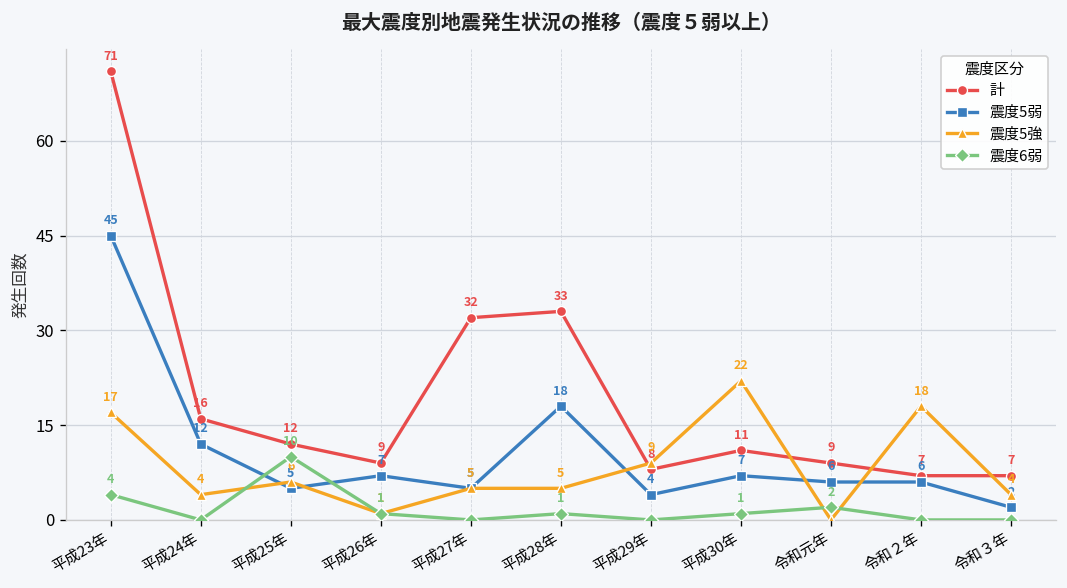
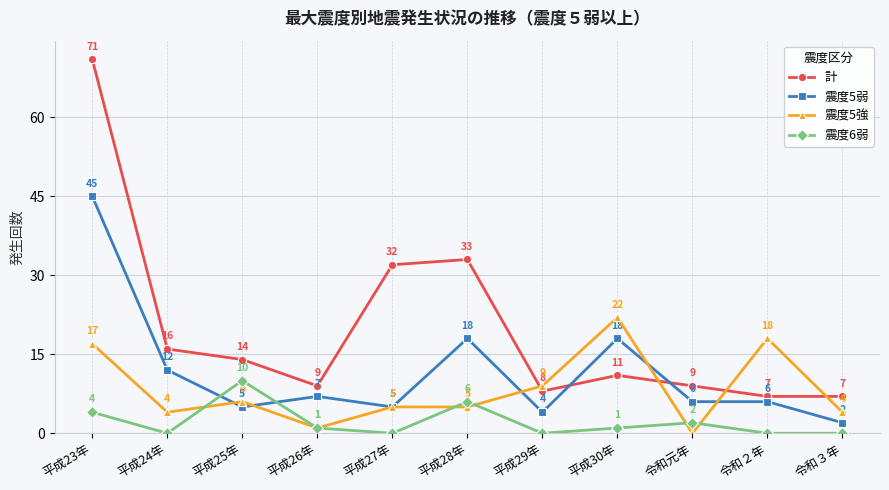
計, 平成25年: 12 -> 14
震度6弱, 平成28年: 1 -> 6
震度5弱, 平成30年: 7 -> 18
